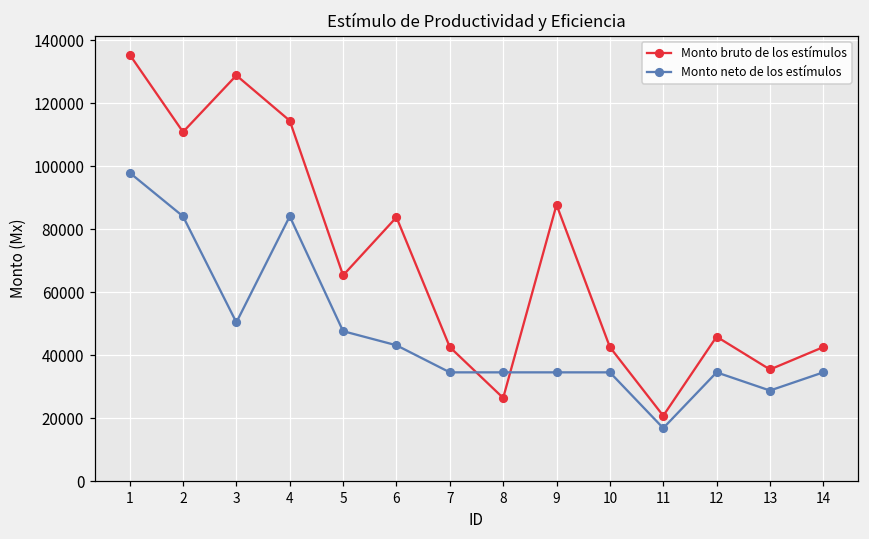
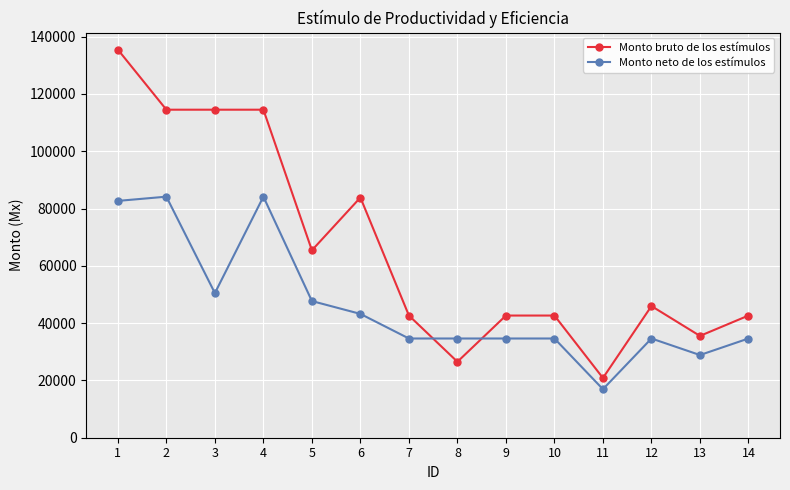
Monto neto de los estímulos, 1: 98000 -> 83000
Monto bruto de los estímulos, 2: 111000 -> 114000
Monto bruto de los estímulos, 3: 129000 -> 114000
Monto bruto de los estímulos, 9: 88000 -> 43000
